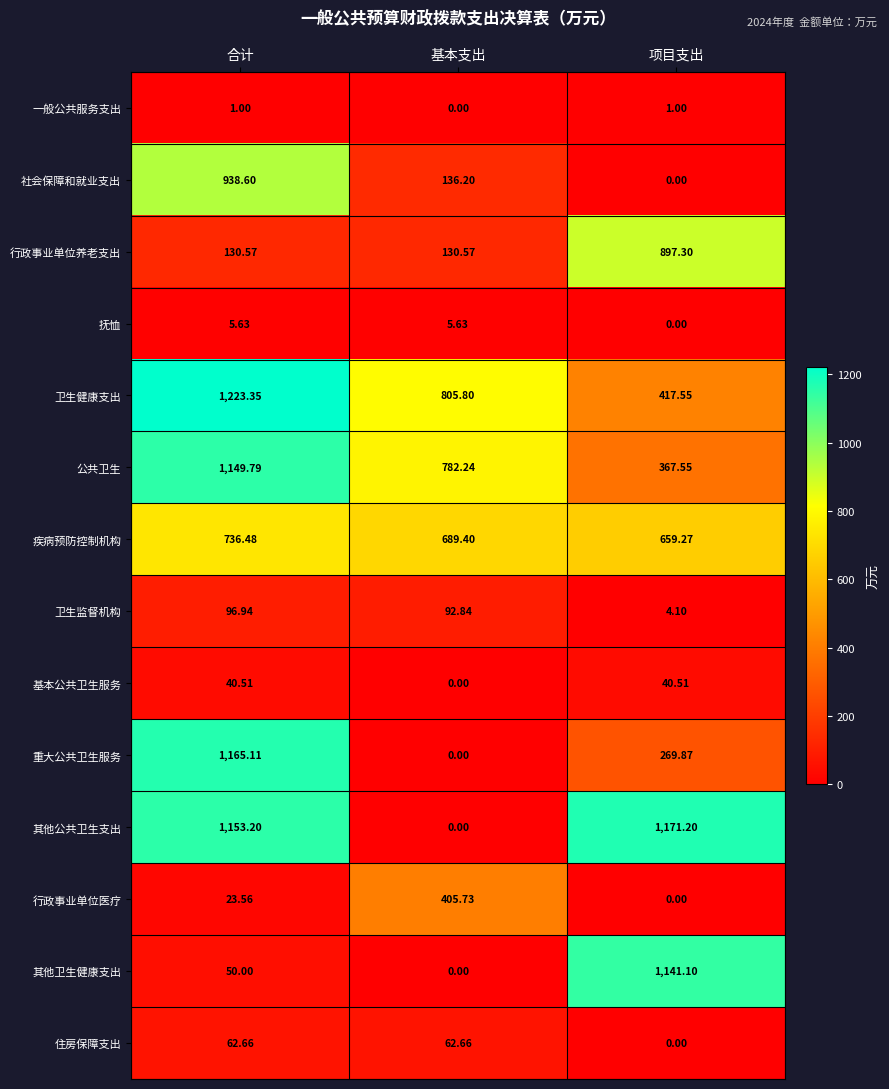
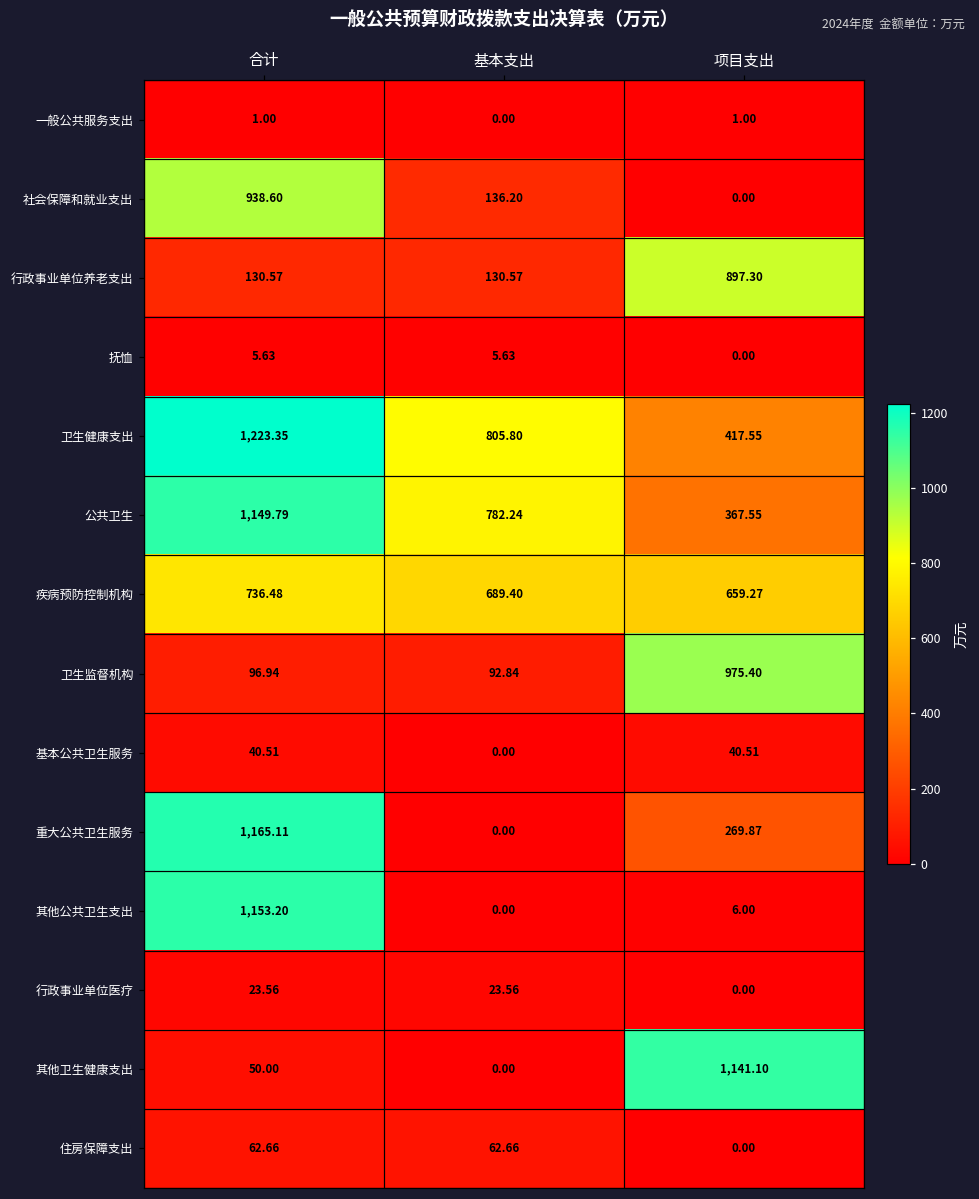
卫生监督机构, 项目支出: 4.10 -> 975.40
其他公共卫生支出, 项目支出: 1,171.20 -> 6.00
行政事业单位医疗, 基本支出: 405.73 -> 23.56
